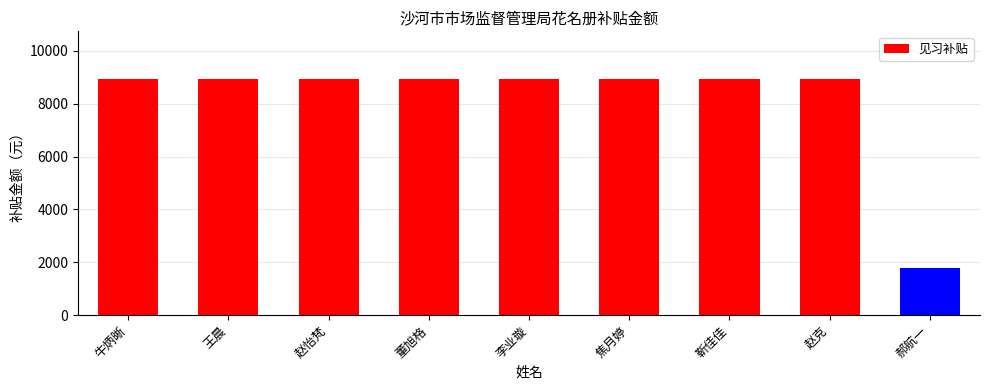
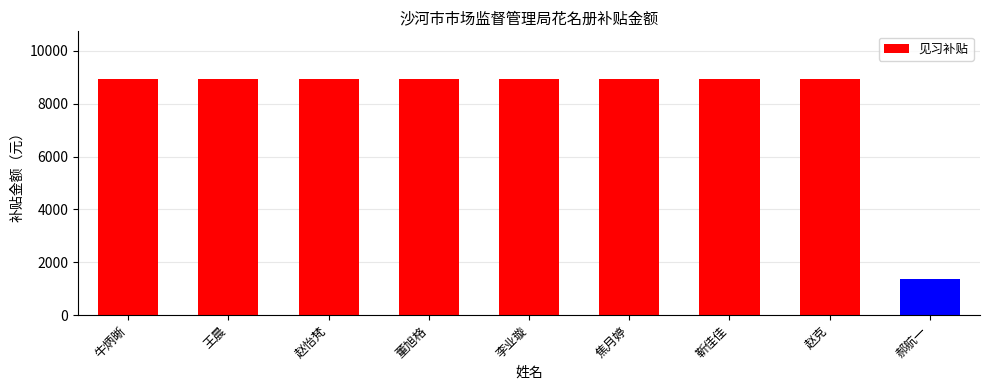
郝航一: 1800 -> 1400
